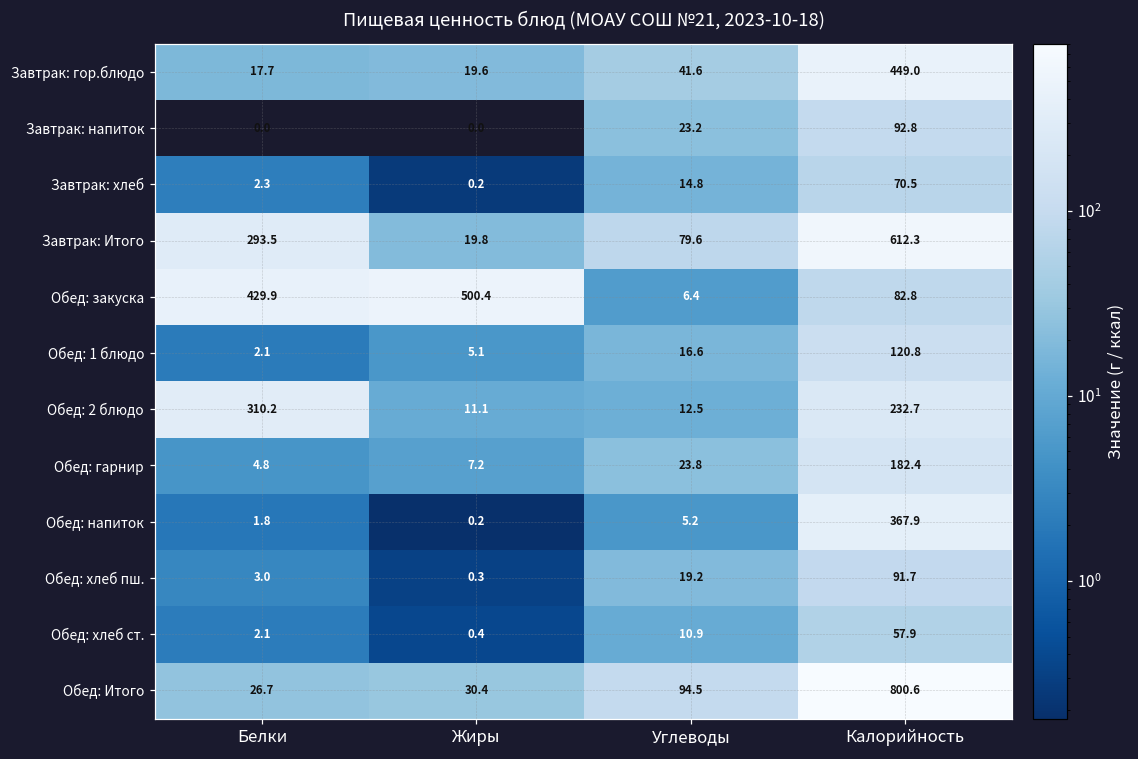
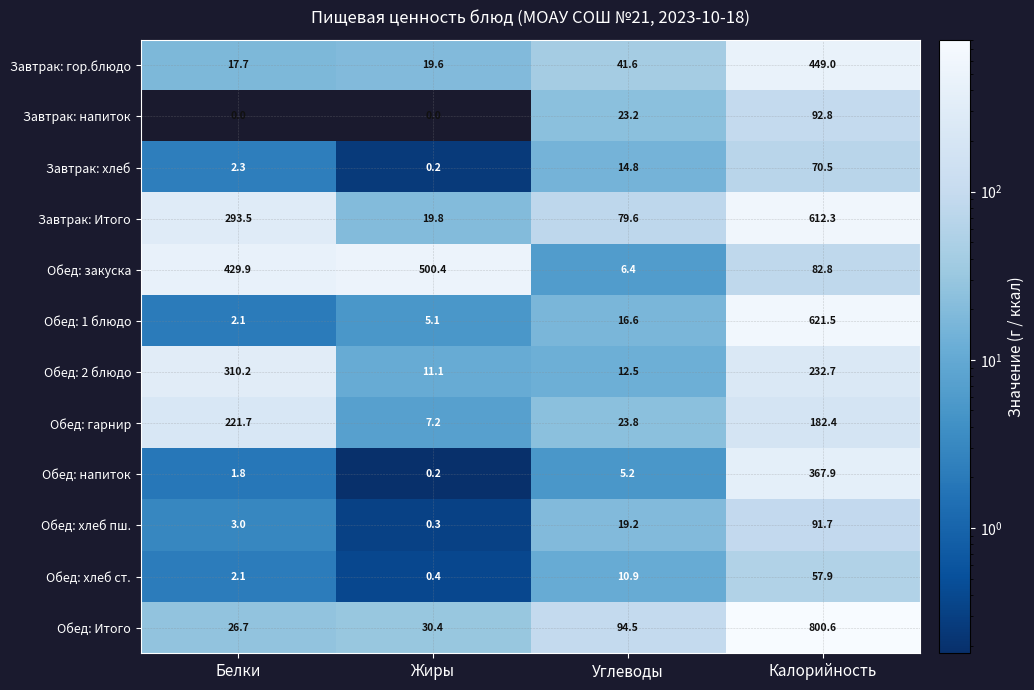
Обед: 1 блюдо, Калорийность: 120.8 -> 621.5
Обед: гарнир, Белки: 4.8 -> 221.7
